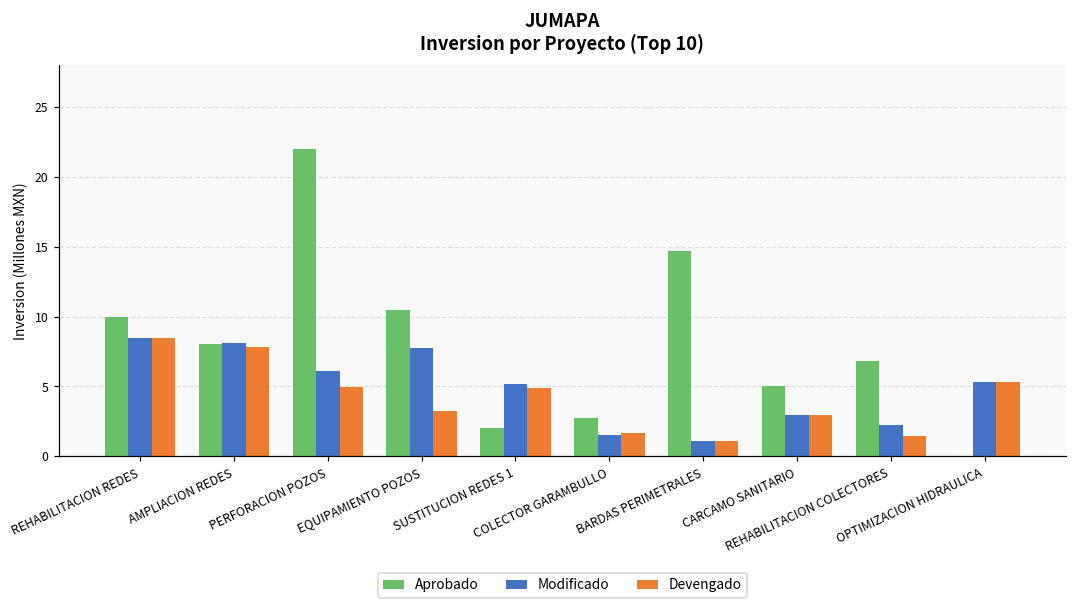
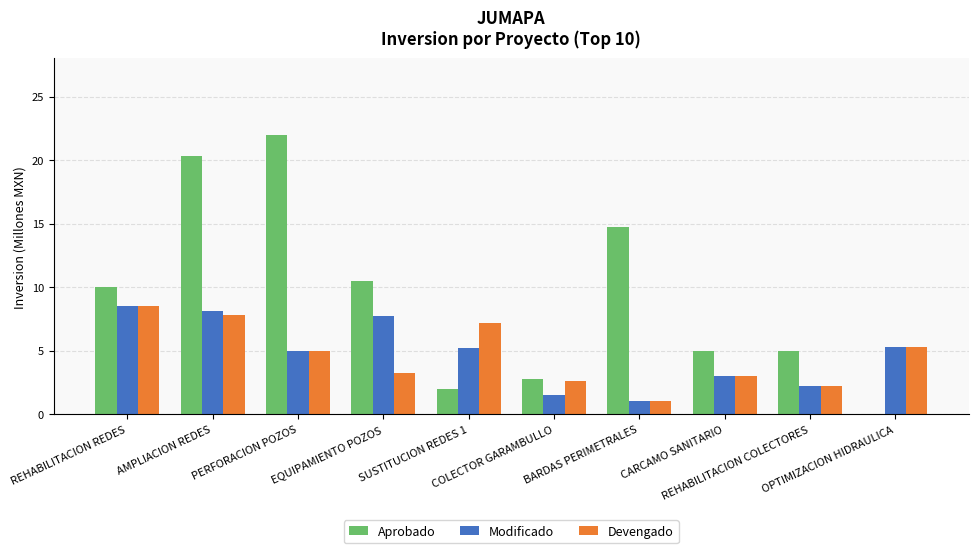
Aprobado, AMPLIACION REDES: 8.0 -> 20.3
Modificado, PERFORACION POZOS: 6.1 -> 5.0
Devengado, SUSTITUCION REDES 1: 4.9 -> 7.2
Devengado, COLECTOR GARAMBULLO: 1.7 -> 2.6
Aprobado, REHABILITACION COLECTORES: 6.8 -> 5.0
Devengado, REHABILITACION COLECTORES: 1.5 -> 2.2
